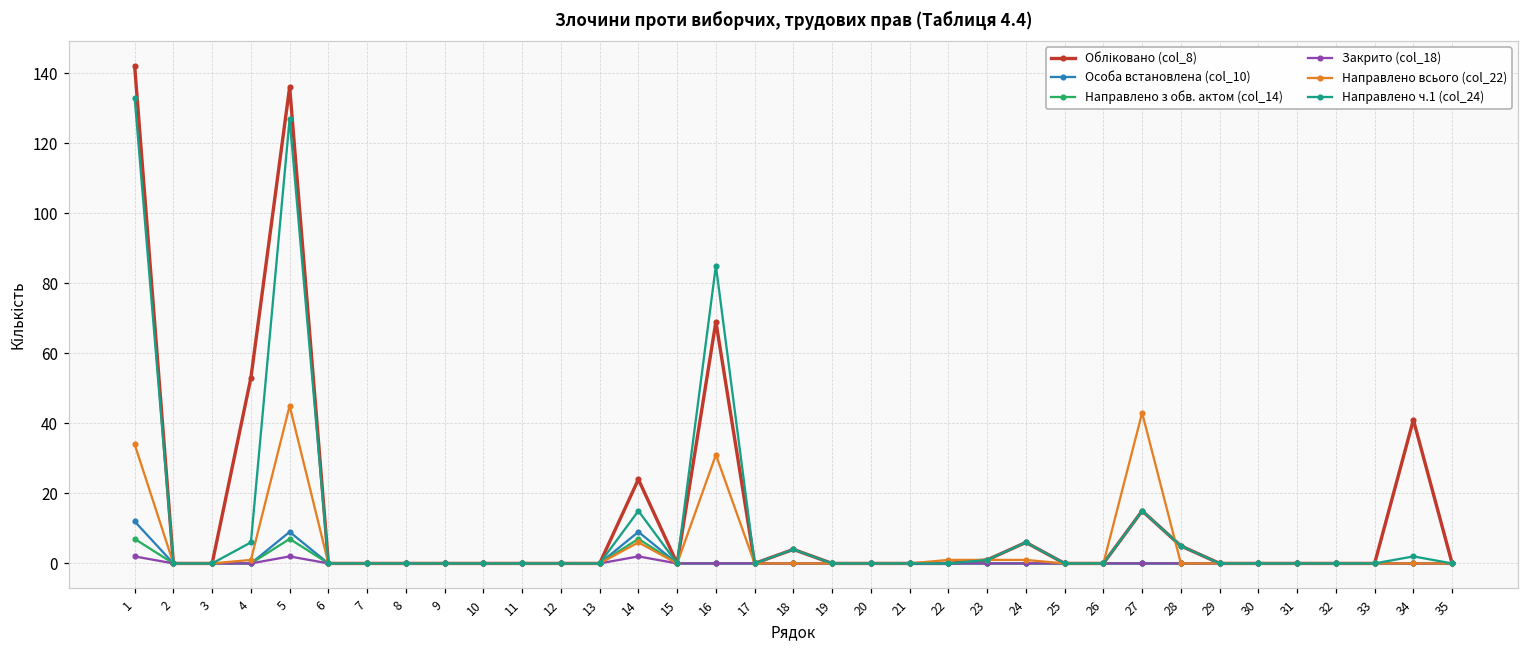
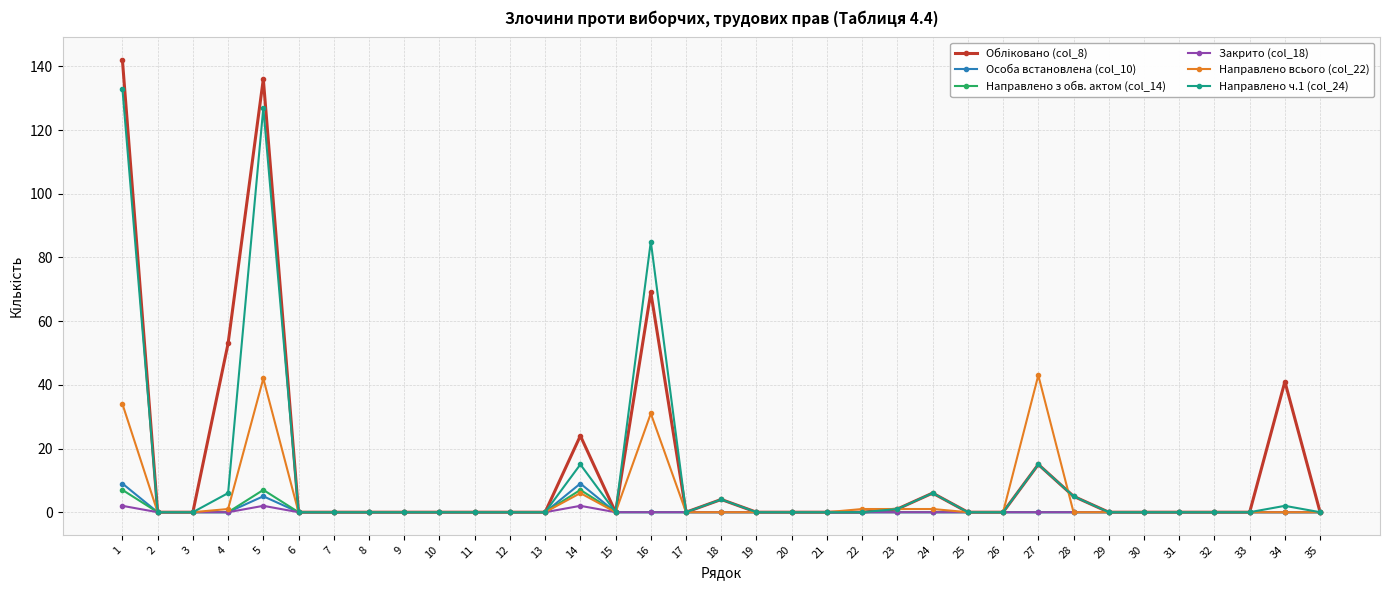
Особа встановлена (col_10), 1: 12 -> 9
Особа встановлена (col_10), 5: 9 -> 5
Направлено всього (col_22), 5: 45 -> 42
